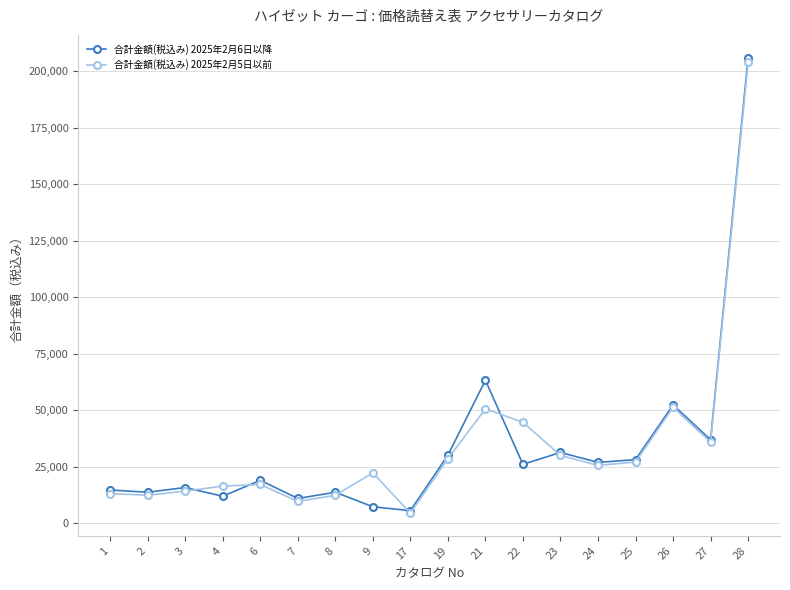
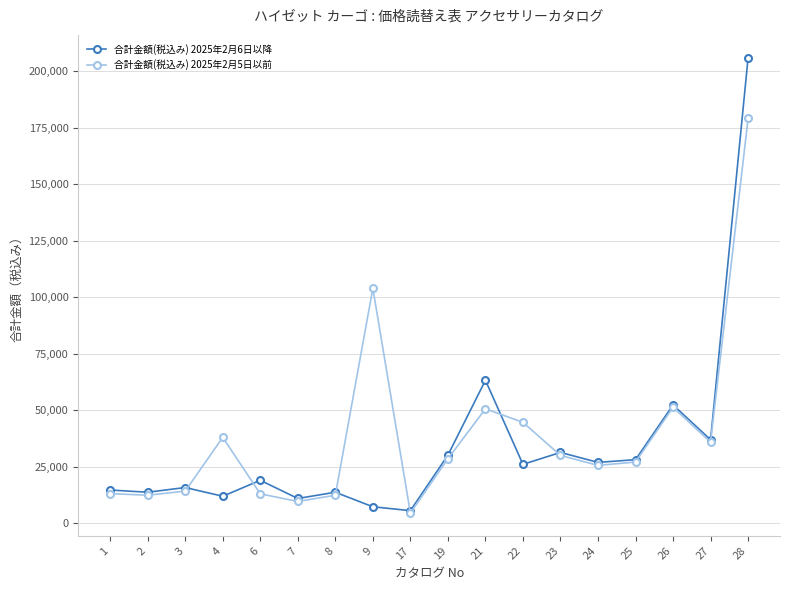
合計金額(税込み) 2025年2月5日以前, 4: 16,000 -> 38,000
合計金額(税込み) 2025年2月5日以前, 6: 17,000 -> 13,000
合計金額(税込み) 2025年2月5日以前, 9: 22,000 -> 104,000
合計金額(税込み) 2025年2月5日以前, 28: 204,000 -> 179,000
